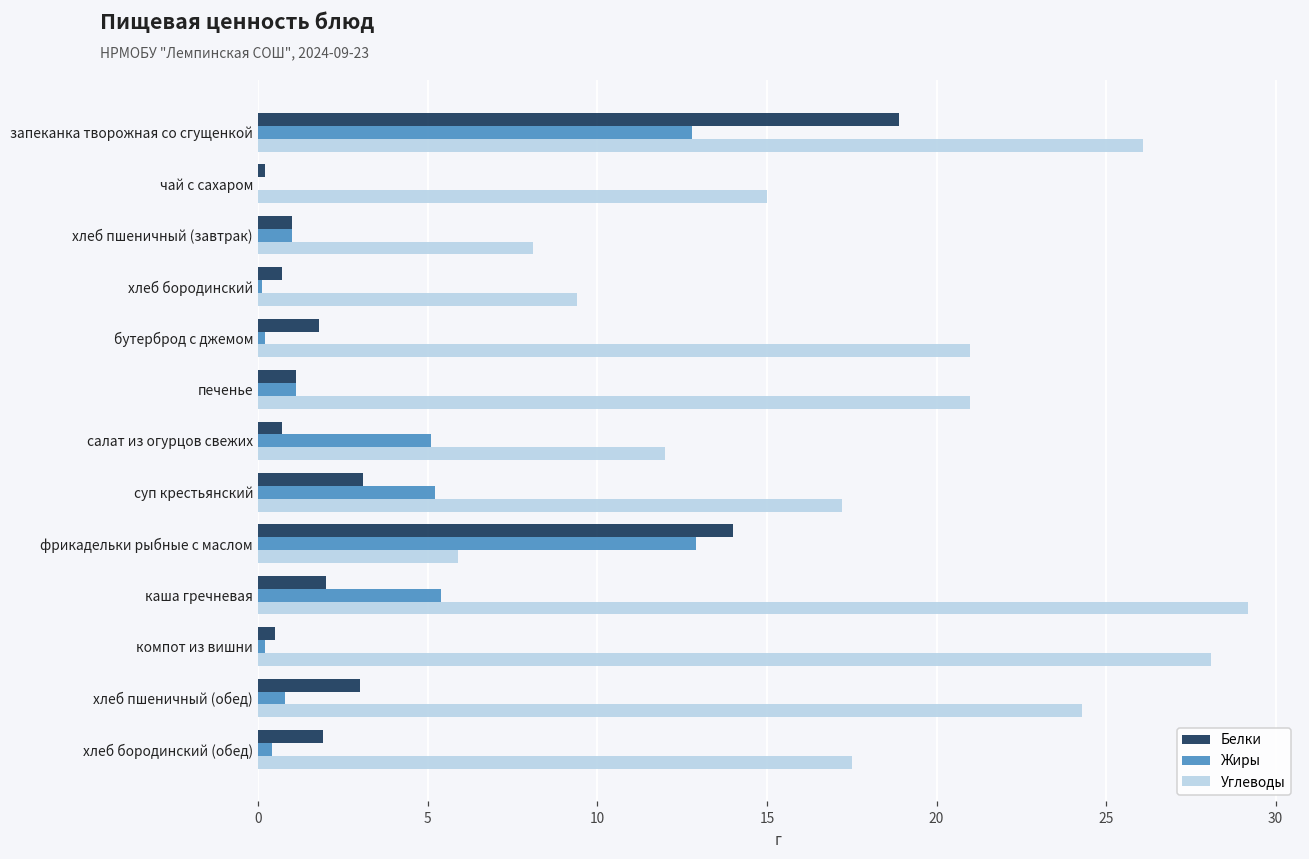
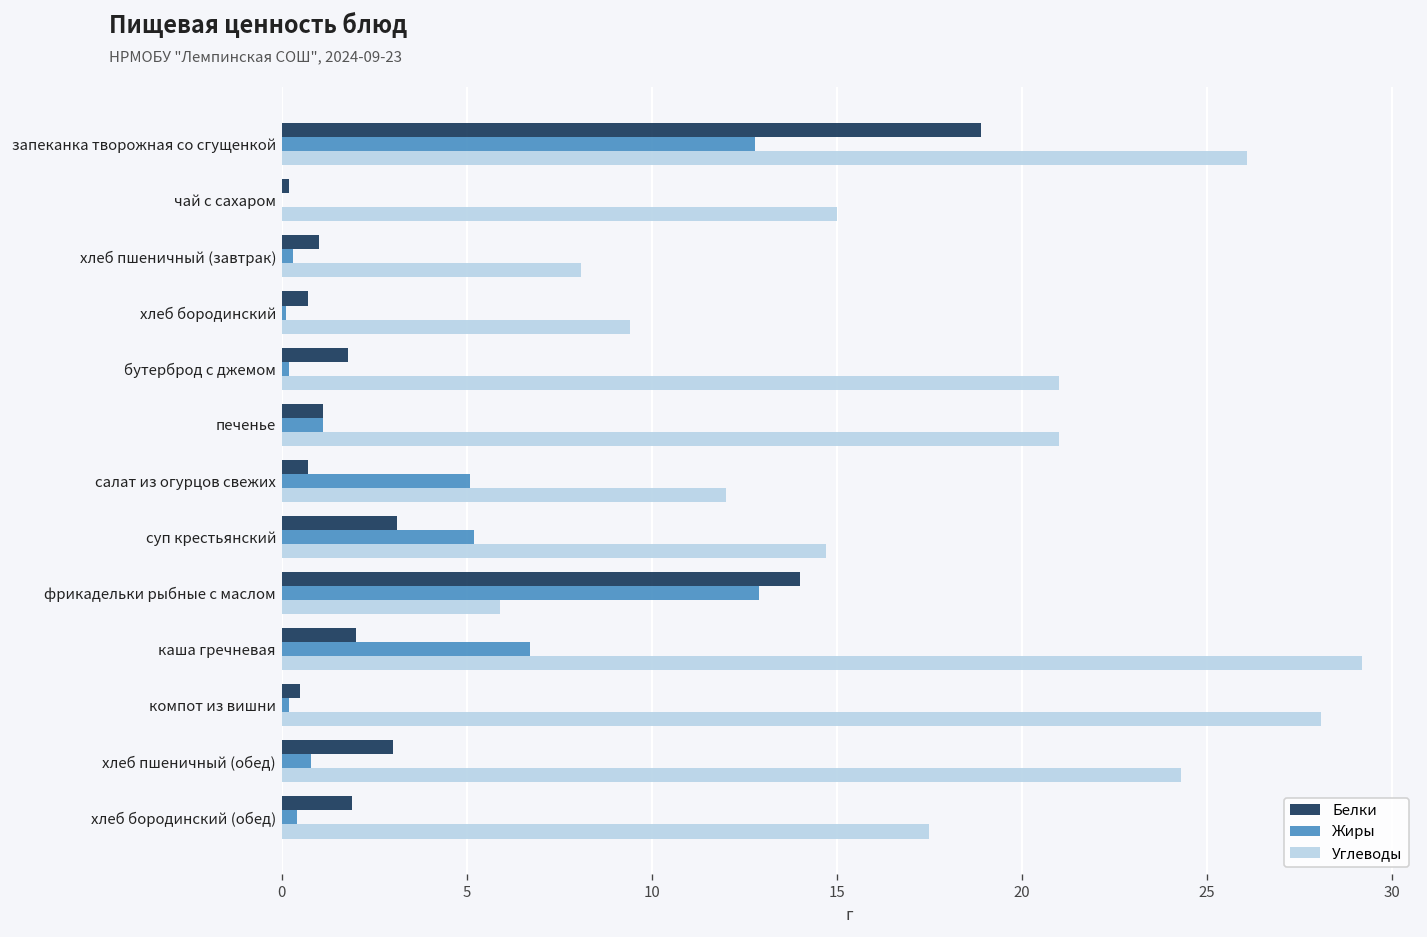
Жиры, хлеб пшеничный (завтрак): 1.0 -> 0.3
Углеводы, суп крестьянский: 17.2 -> 14.7
Жиры, каша гречневая: 5.4 -> 6.7
